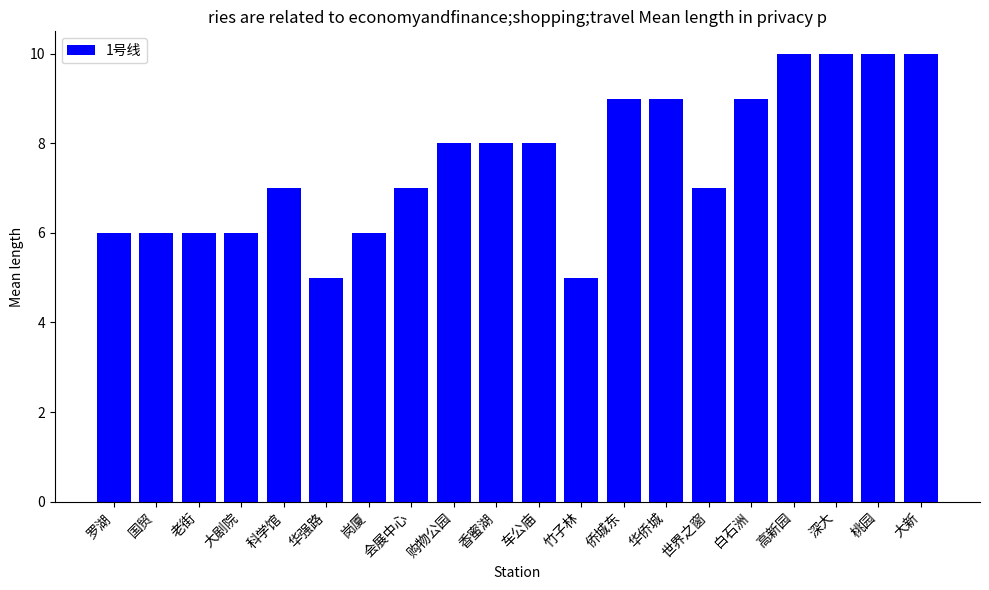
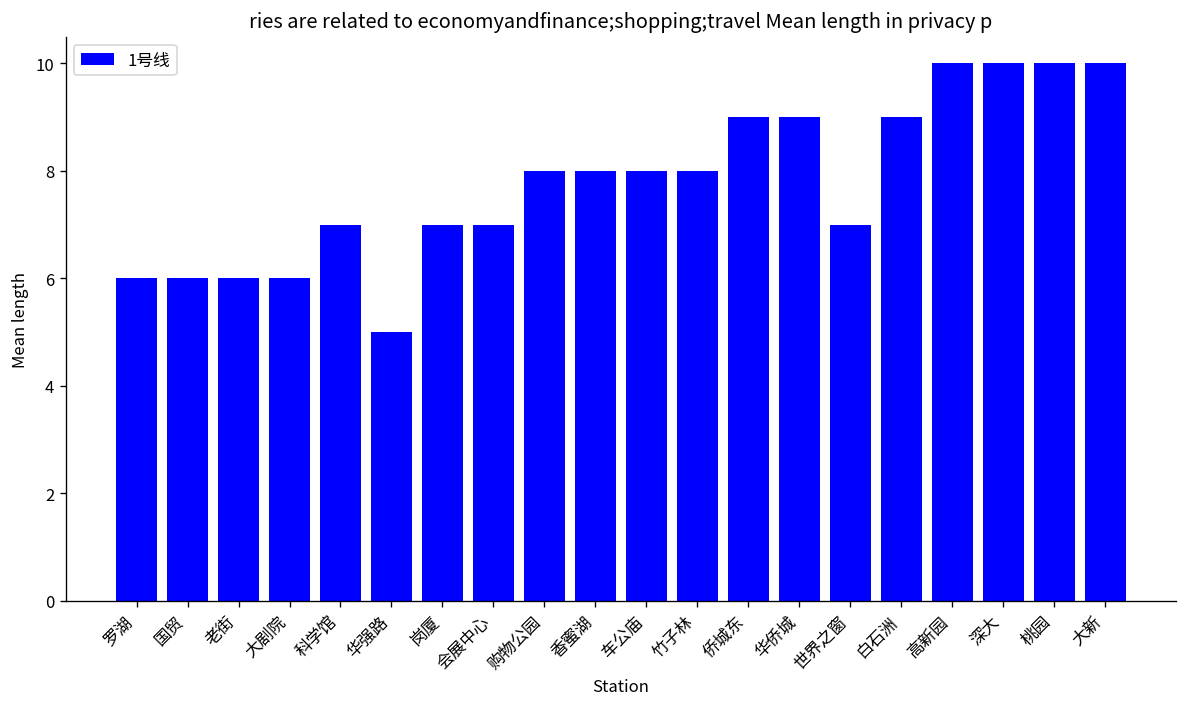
岗厦: 6 -> 7
竹子林: 5 -> 8
